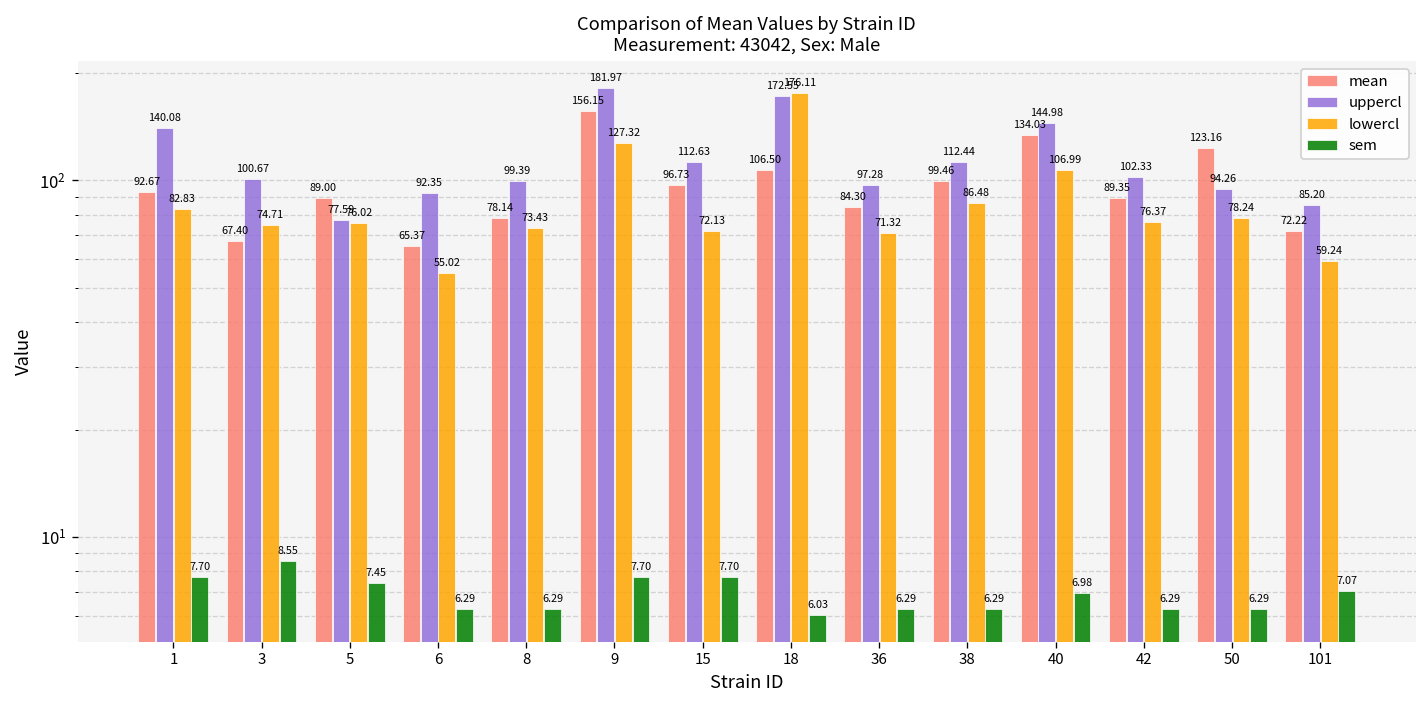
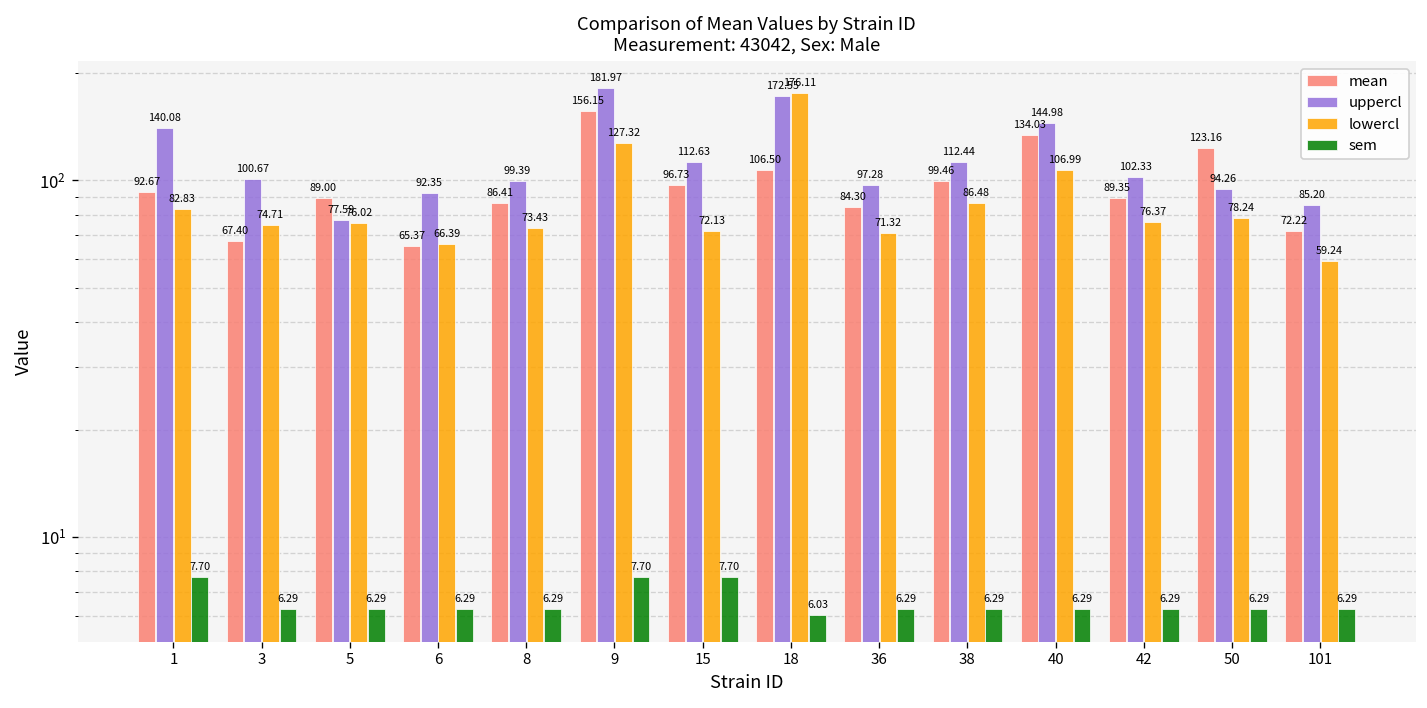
sem, 3: 8.55 -> 6.29
sem, 5: 7.45 -> 6.29
lowercl, 6: 55.02 -> 66.39
mean, 8: 78.14 -> 86.41
sem, 40: 6.98 -> 6.29
sem, 101: 7.07 -> 6.29
